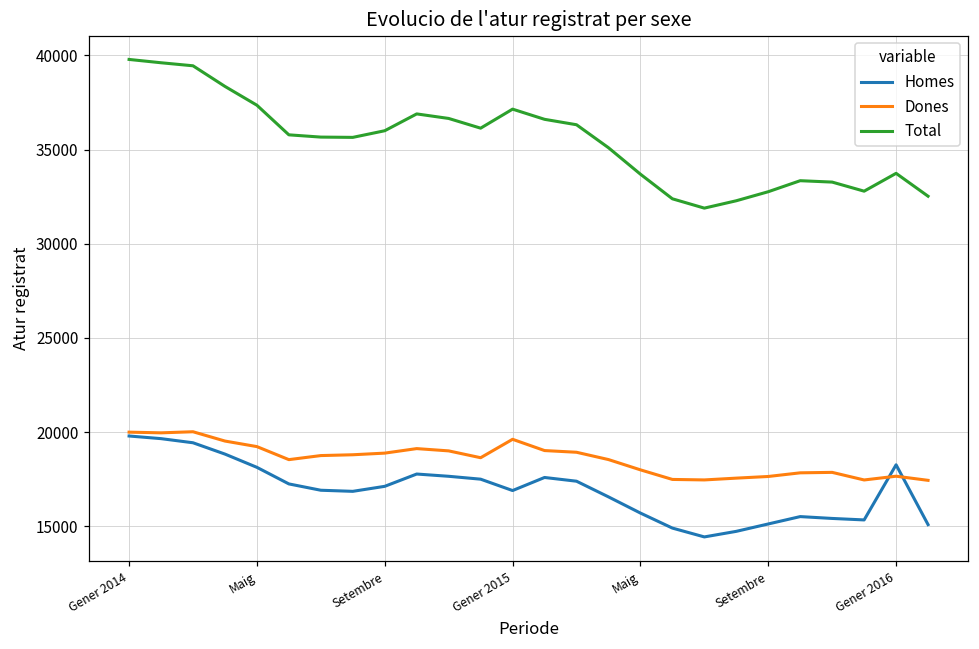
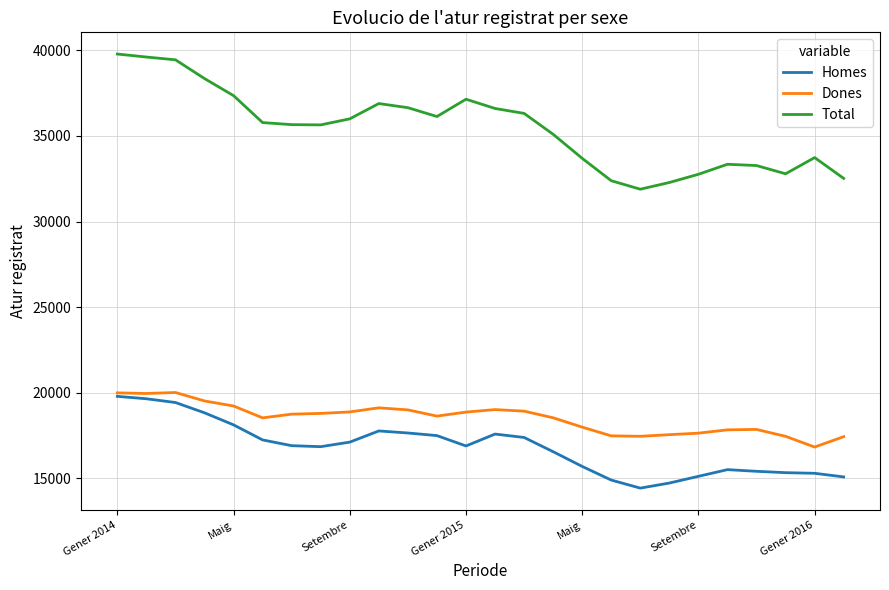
Dones, Gener 2015: 19600 -> 18900
Homes, Gener 2016: 18300 -> 15300
Dones, Gener 2016: 17700 -> 16800
